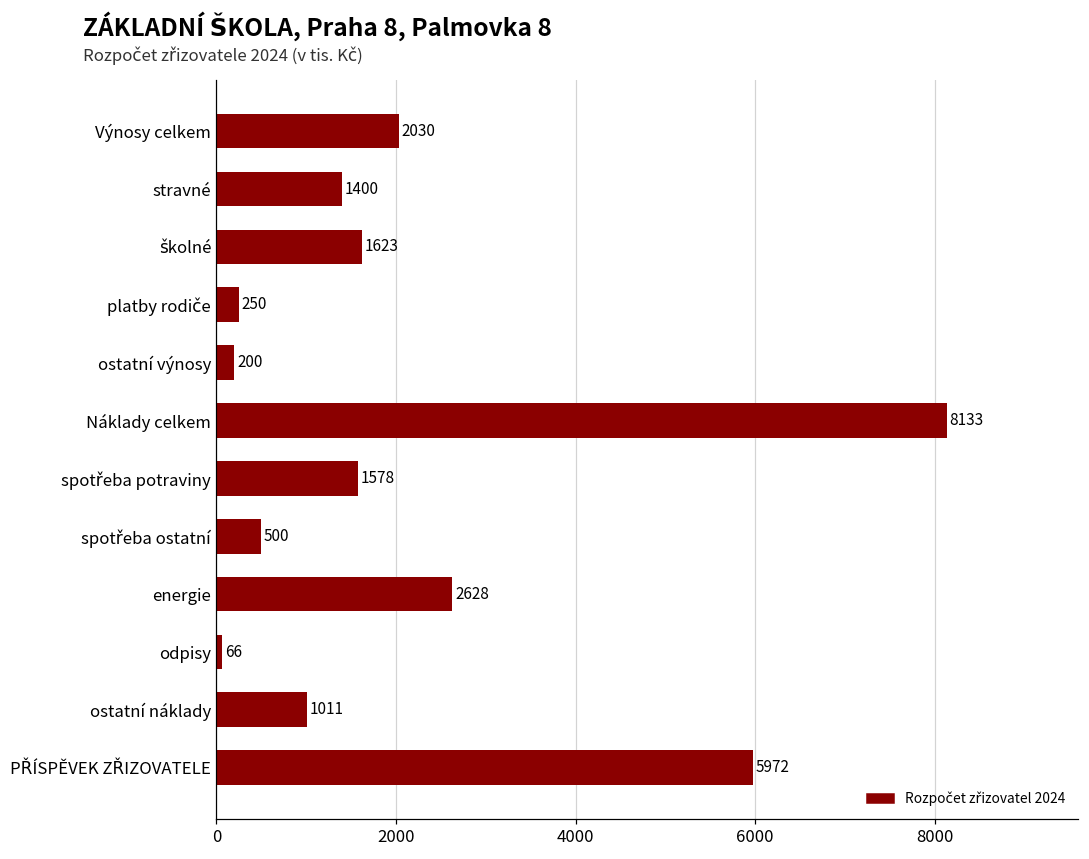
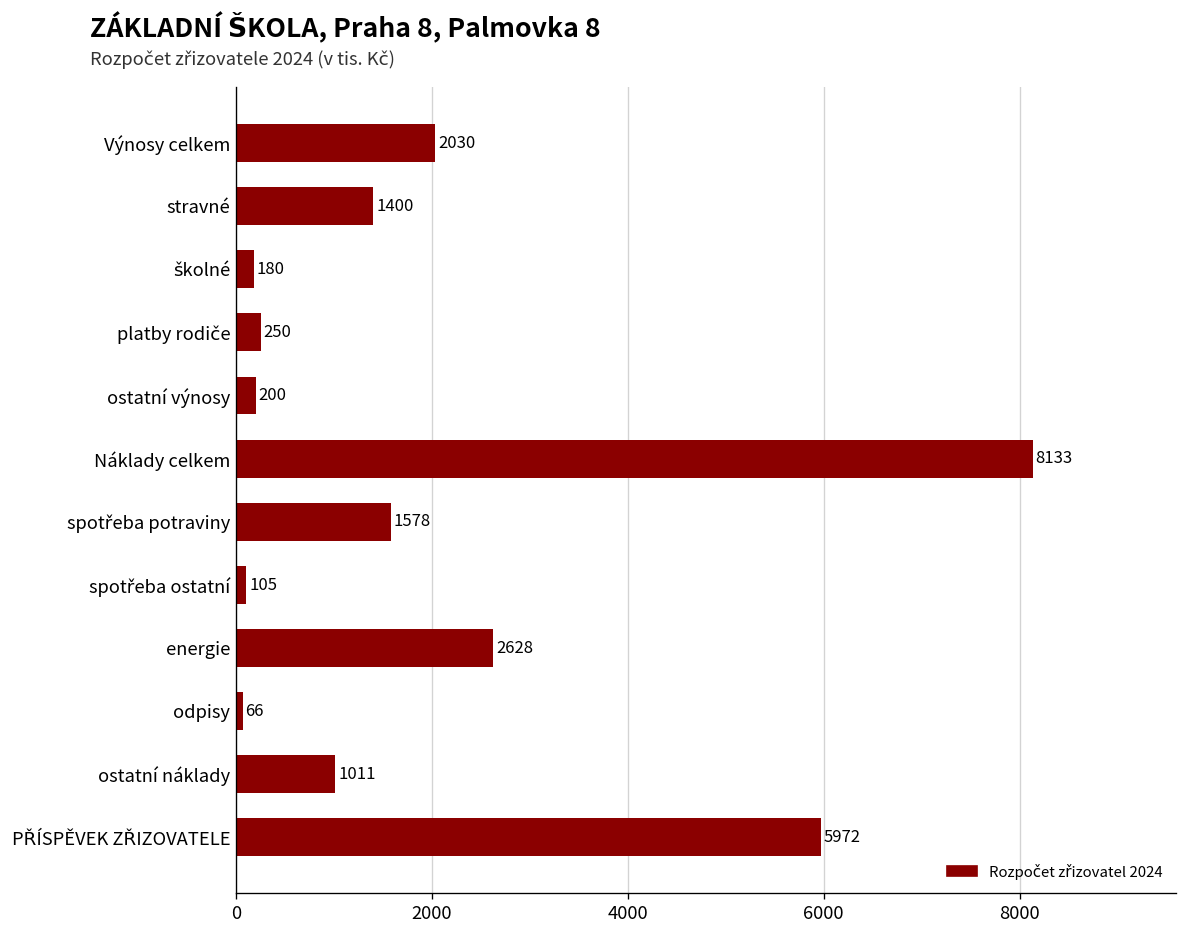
školné: 1623 -> 180
spotřeba ostatní: 500 -> 105
